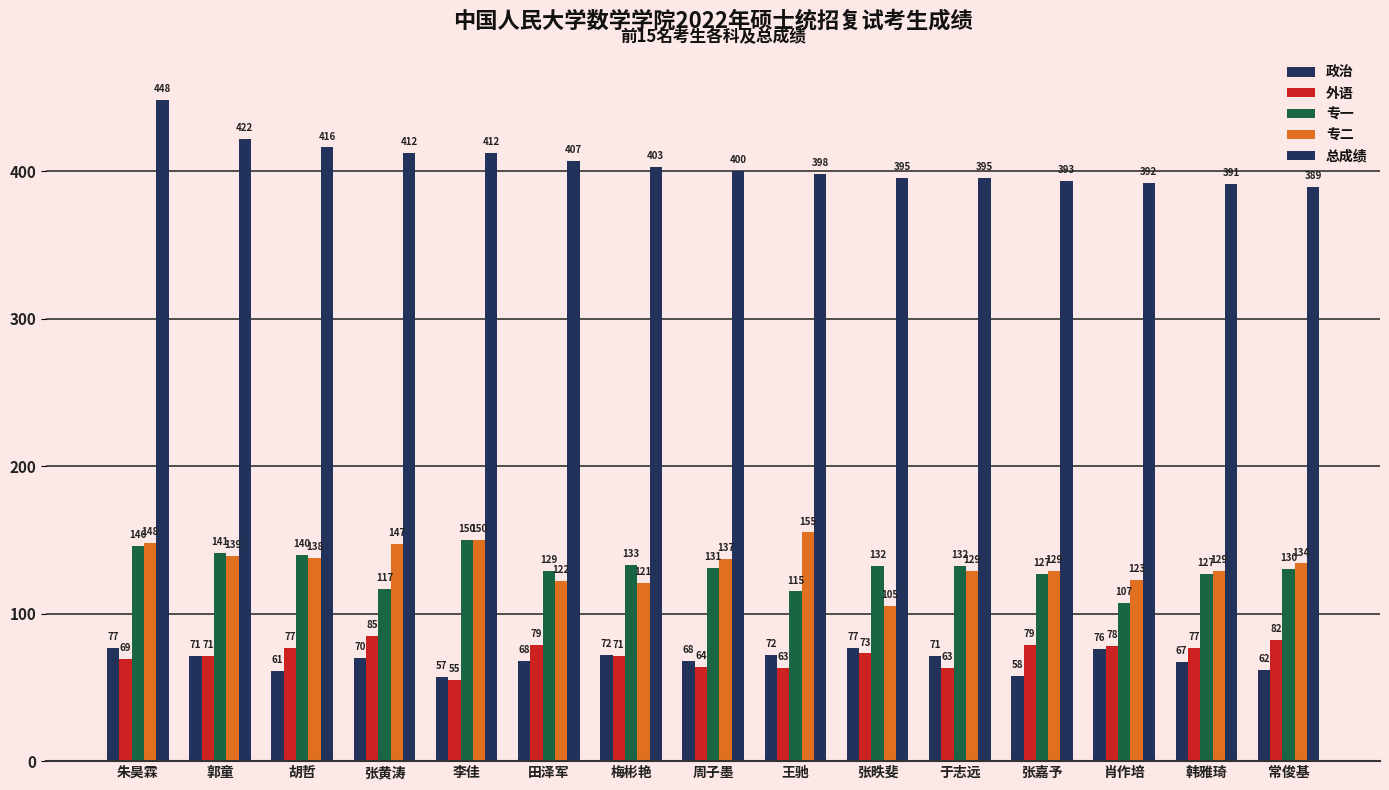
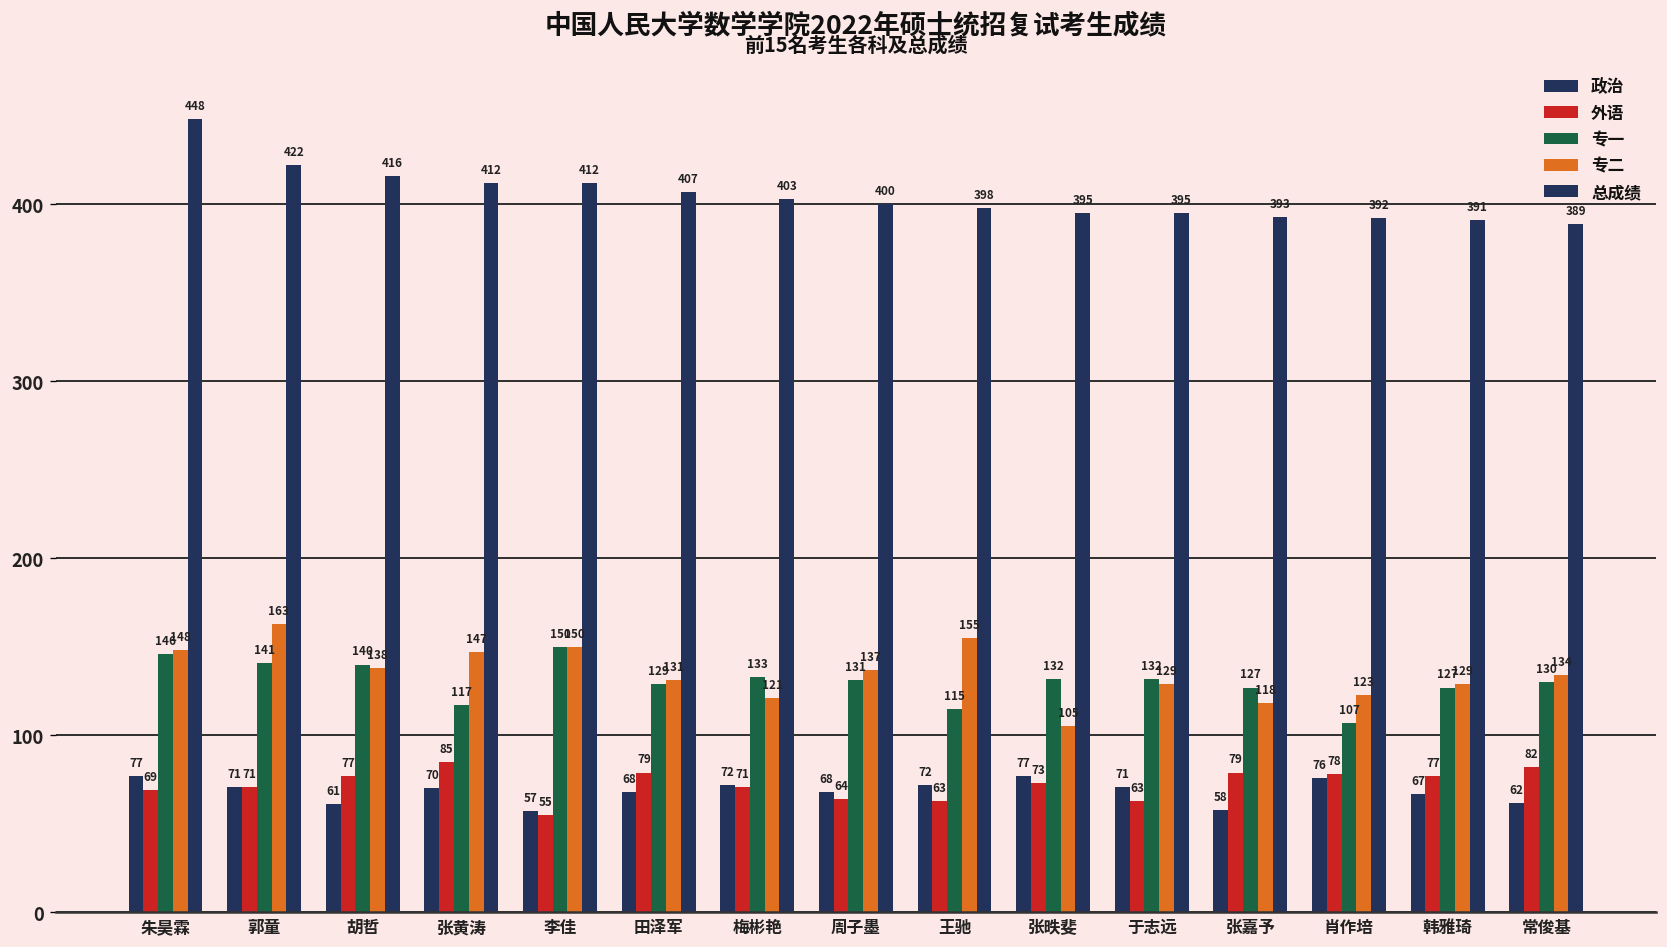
专二, 郭童: 139 -> 163
专二, 田泽军: 122 -> 131
专二, 张嘉予: 129 -> 118
